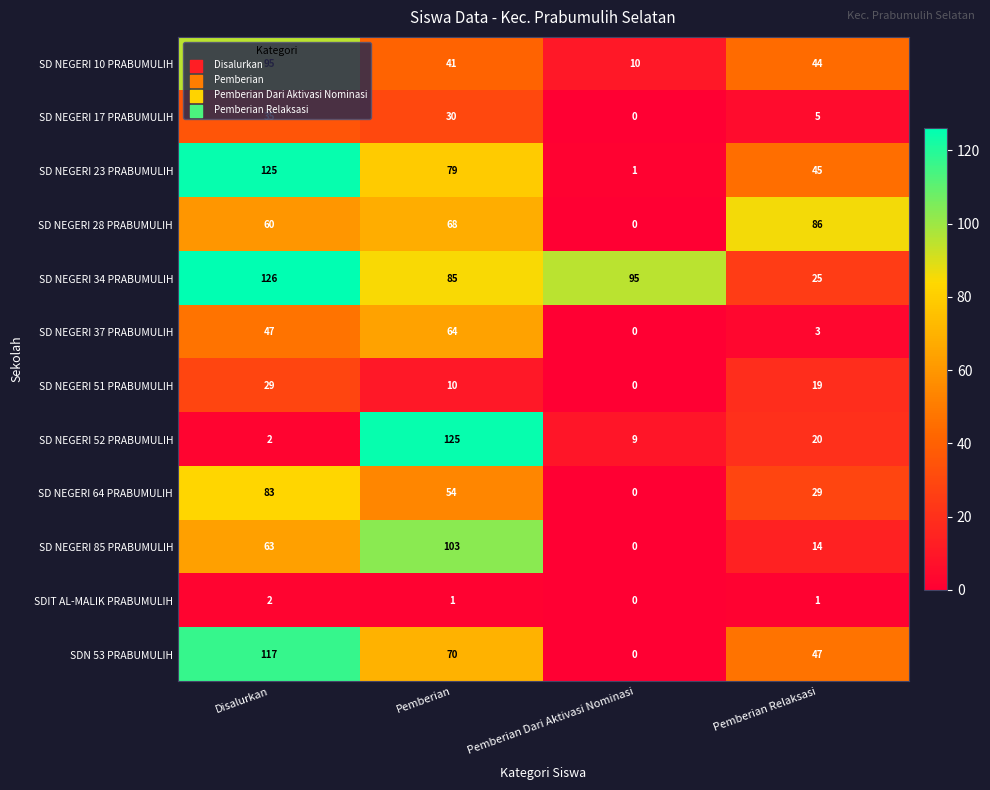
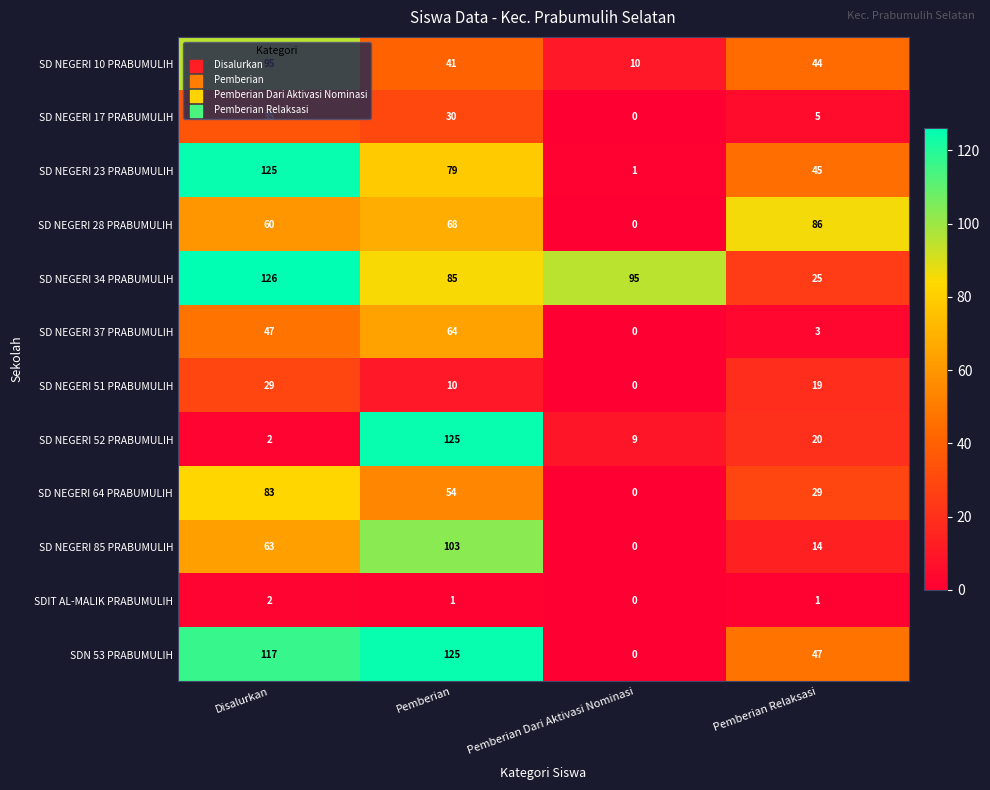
SDN 53 PRABUMULIH, Pemberian: 70 -> 125
